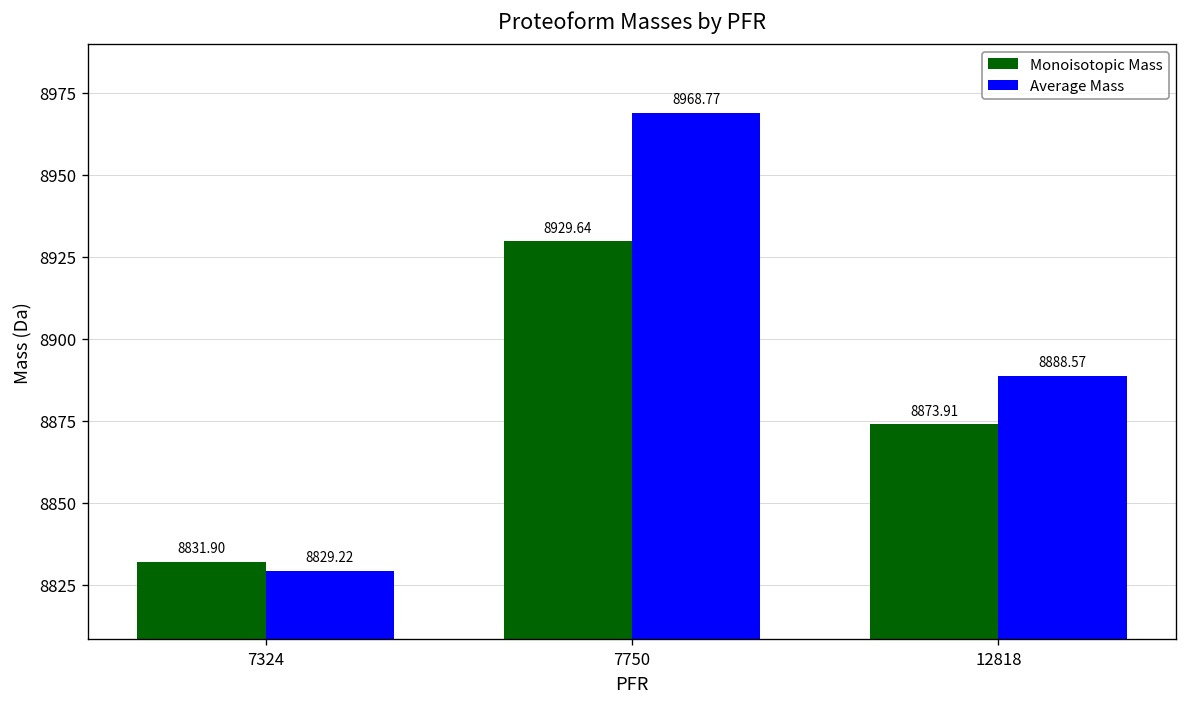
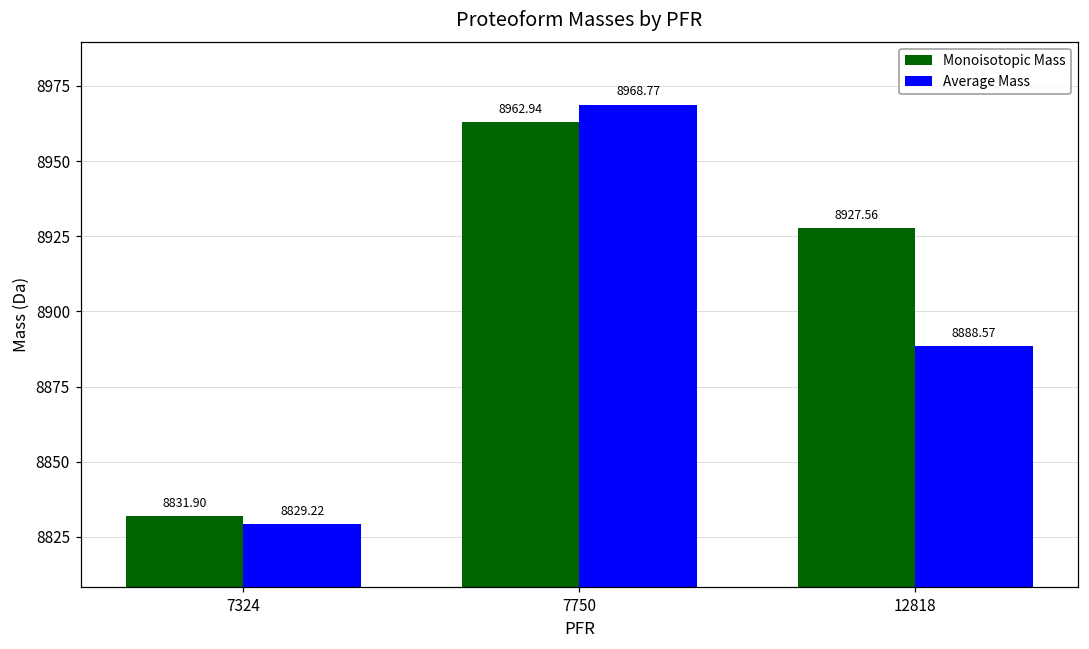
Monoisotopic Mass, 7750: 8929.64 -> 8962.94
Monoisotopic Mass, 12818: 8873.91 -> 8927.56
